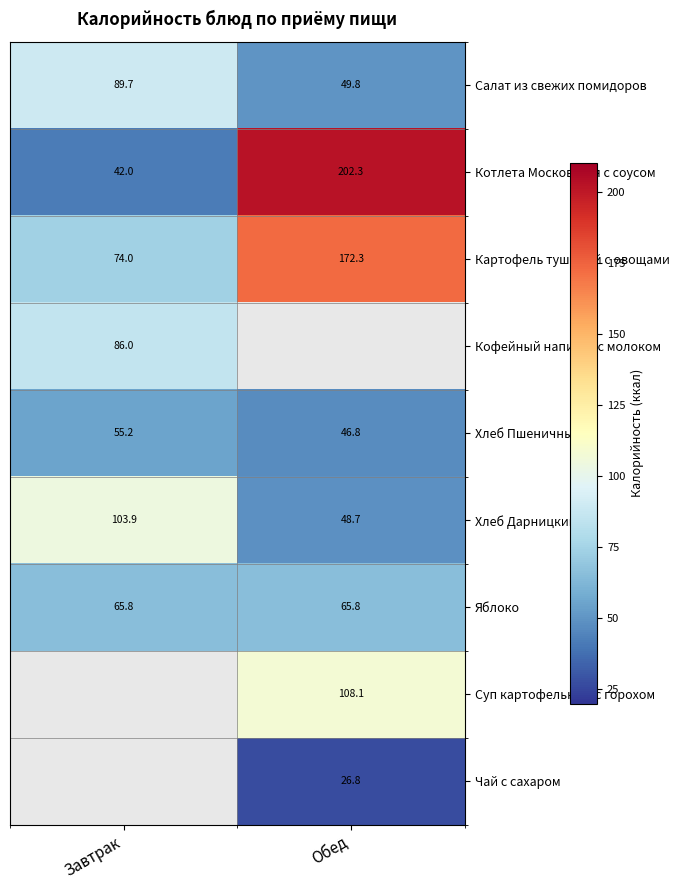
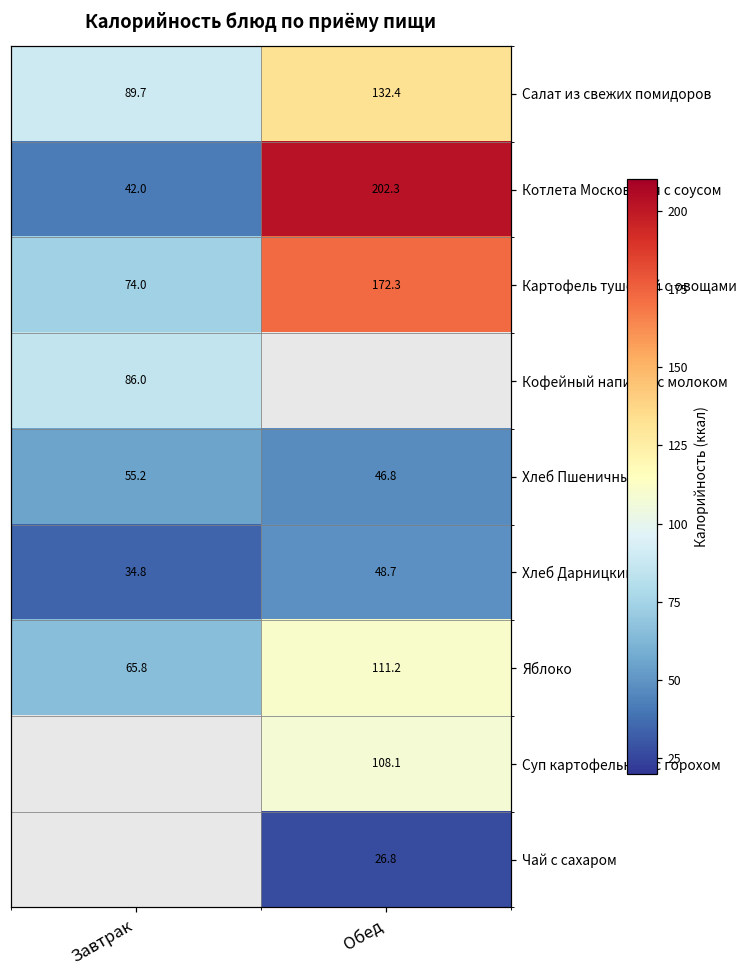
Салат из свежих помидоров, Обед: 49.8 -> 132.4
Хлеб Дарницкий, Завтрак: 103.9 -> 34.8
Яблоко, Обед: 65.8 -> 111.2
